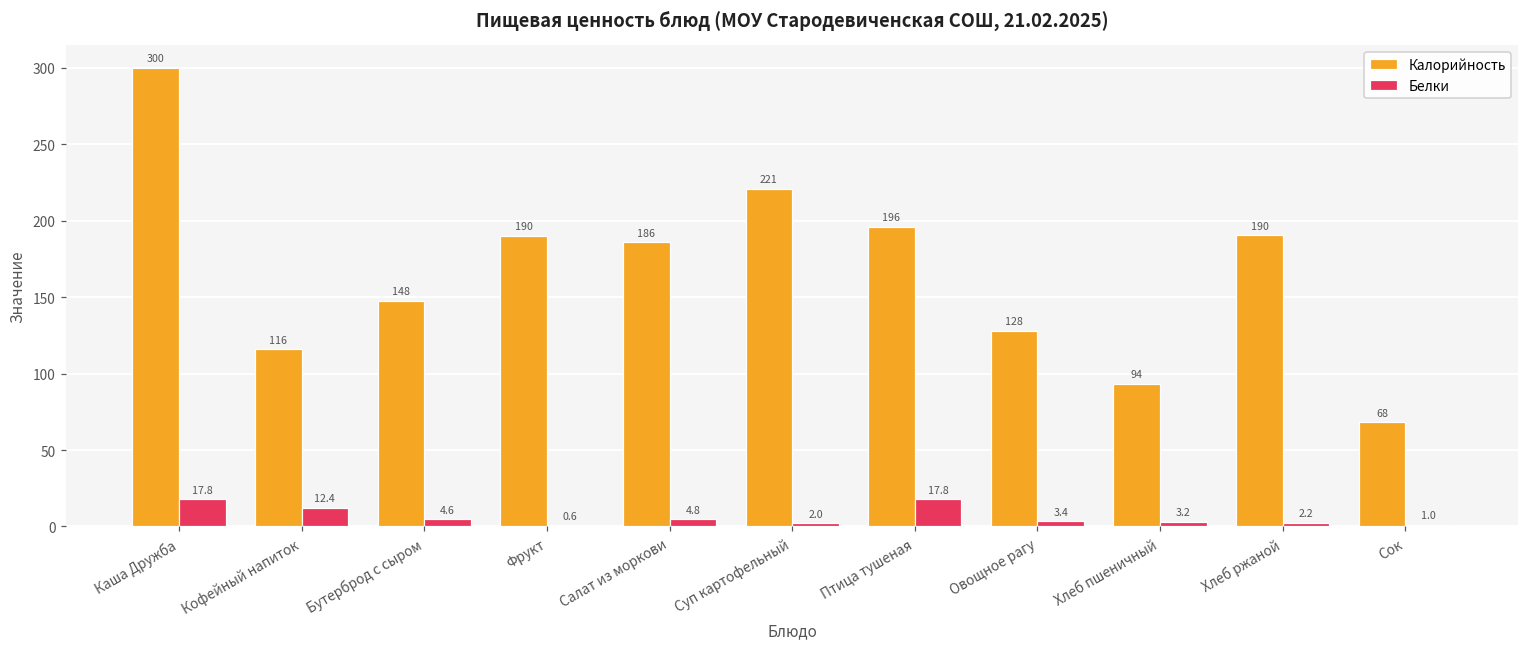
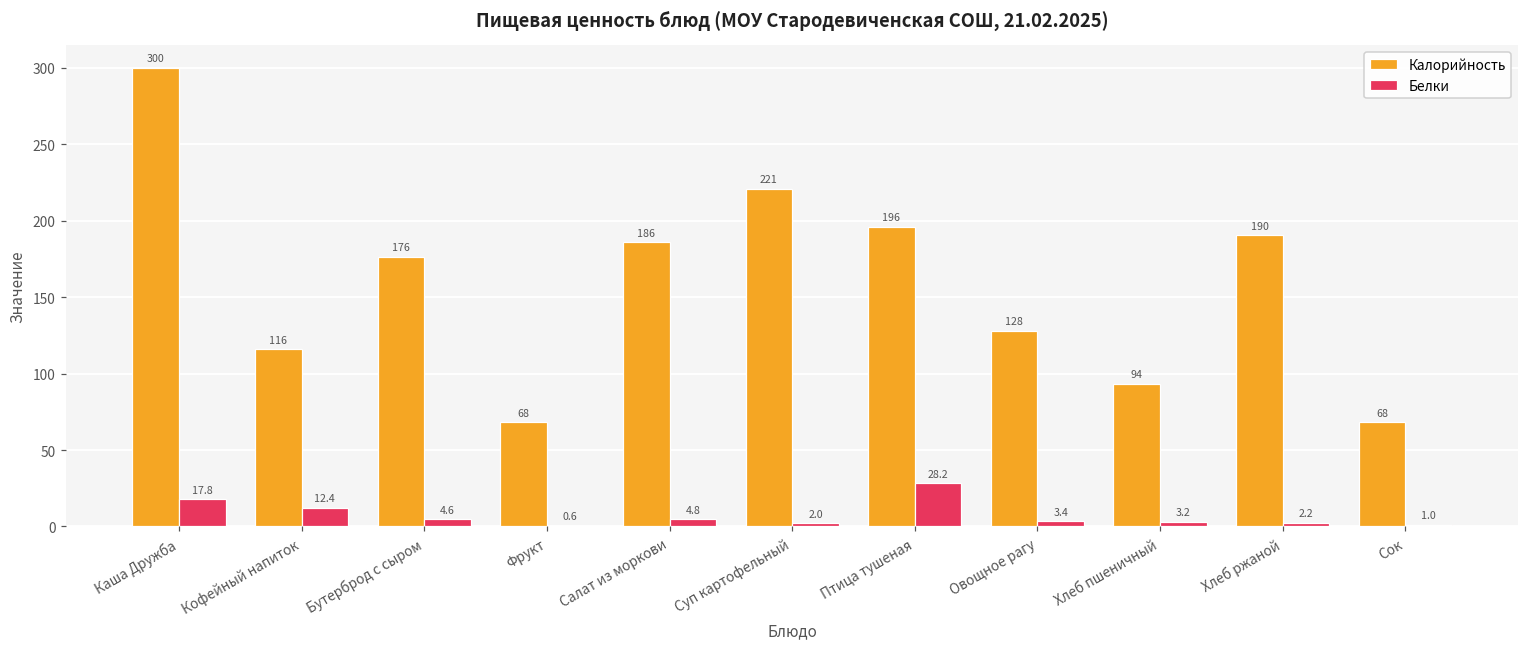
Калорийность, Бутерброд с сыром: 148 -> 176
Калорийность, Фрукт: 190 -> 68
Белки, Птица тушеная: 17.8 -> 28.2
